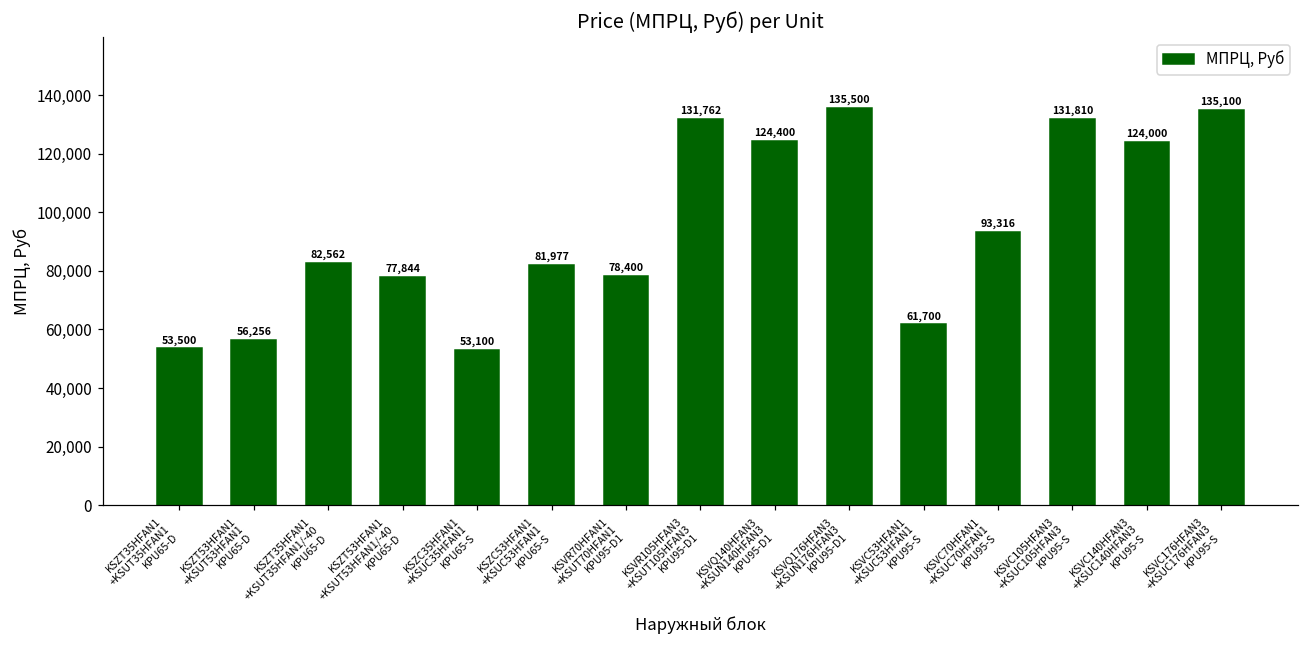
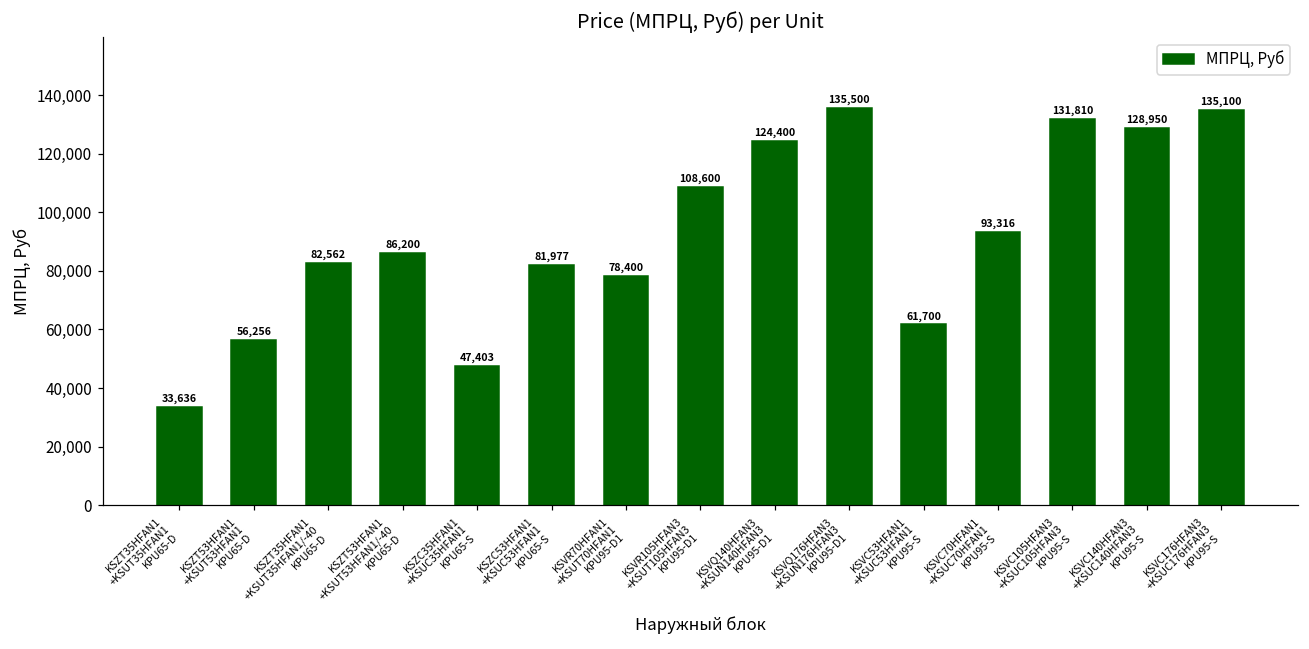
KSZT35HFAN1 +KSUT35HFAN1 KPU65-D: 53,500 -> 33,636
KSZT53HFAN1 +KSUT53HFAN1/-40 KPU65-D: 77,844 -> 86,200
KSZC35HFAN1 +KSUC35HFAN1 KPU65-S: 53,100 -> 47,403
KSVR105HFAN3 +KSUT105HFAN3 KPU95-D1: 131,762 -> 108,600
KSVC140HFAN3 +KSUC140HFAN3 KPU95-S: 124,000 -> 128,950
